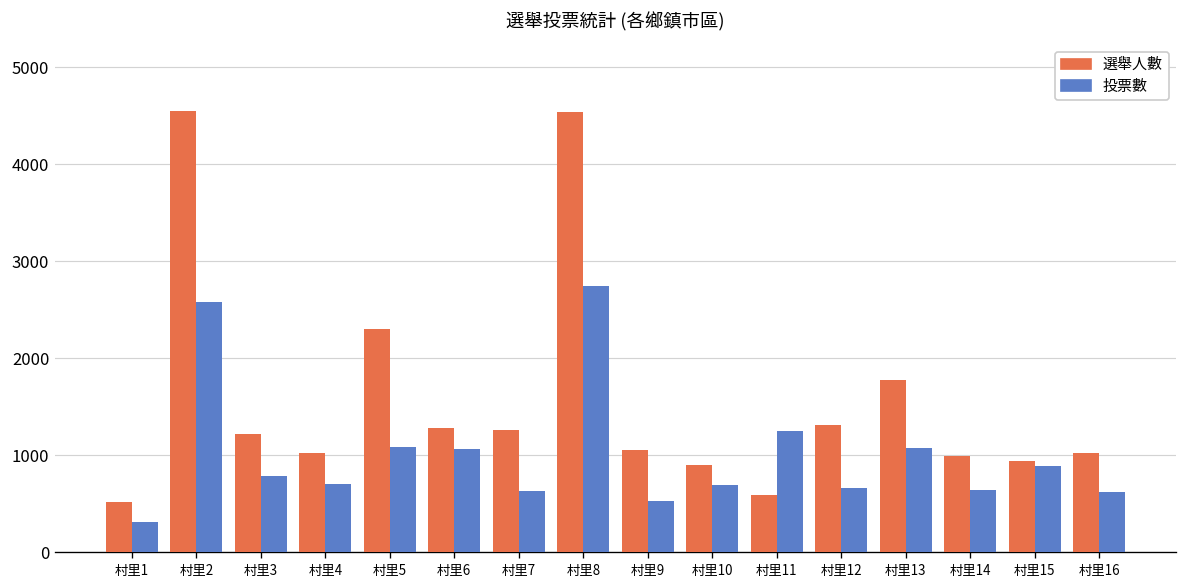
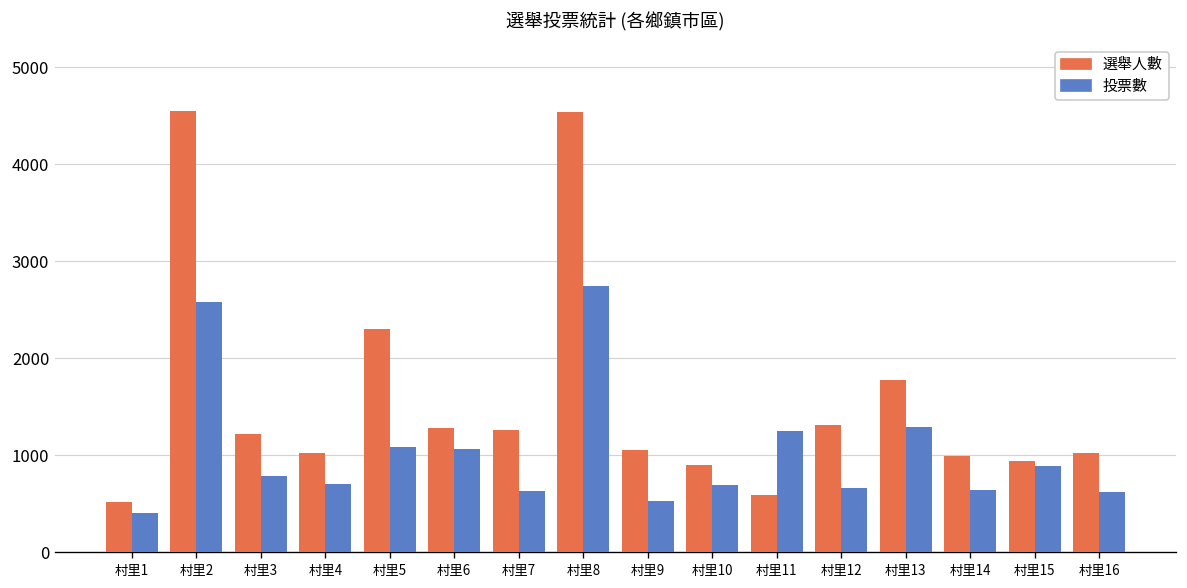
投票數, 村里1: 300 -> 400
投票數, 村里13: 1100 -> 1300
